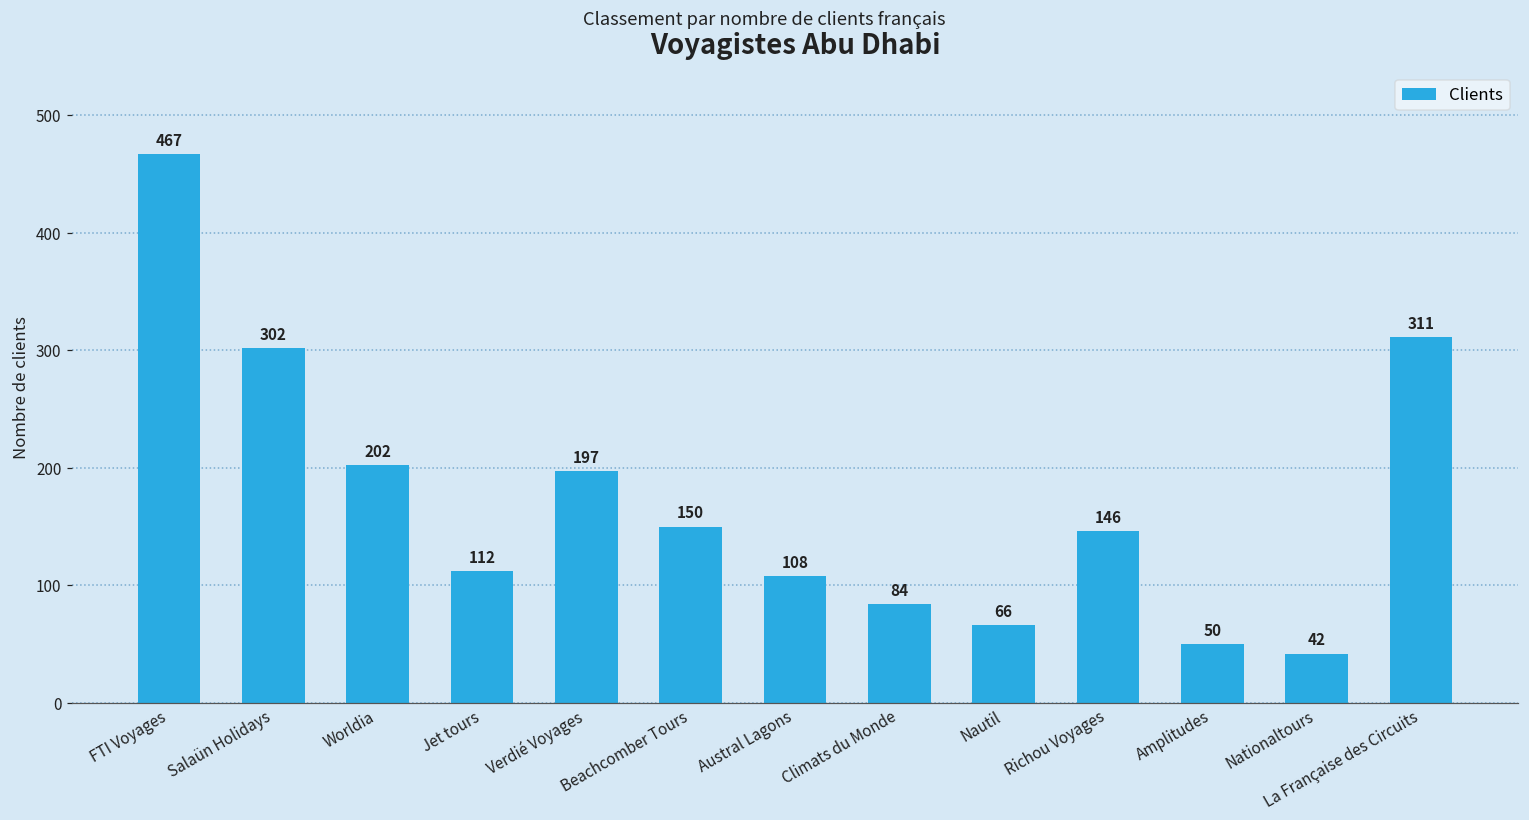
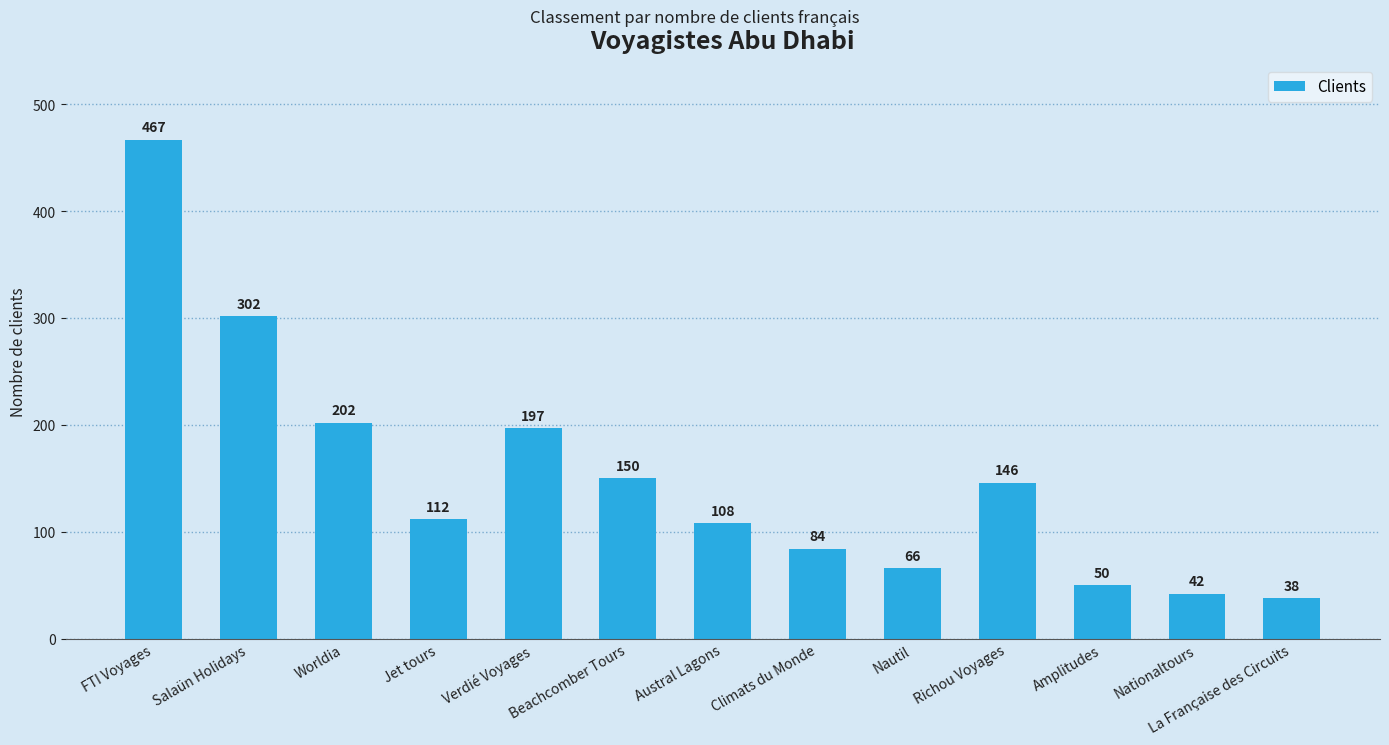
La Française des Circuits: 311 -> 38
